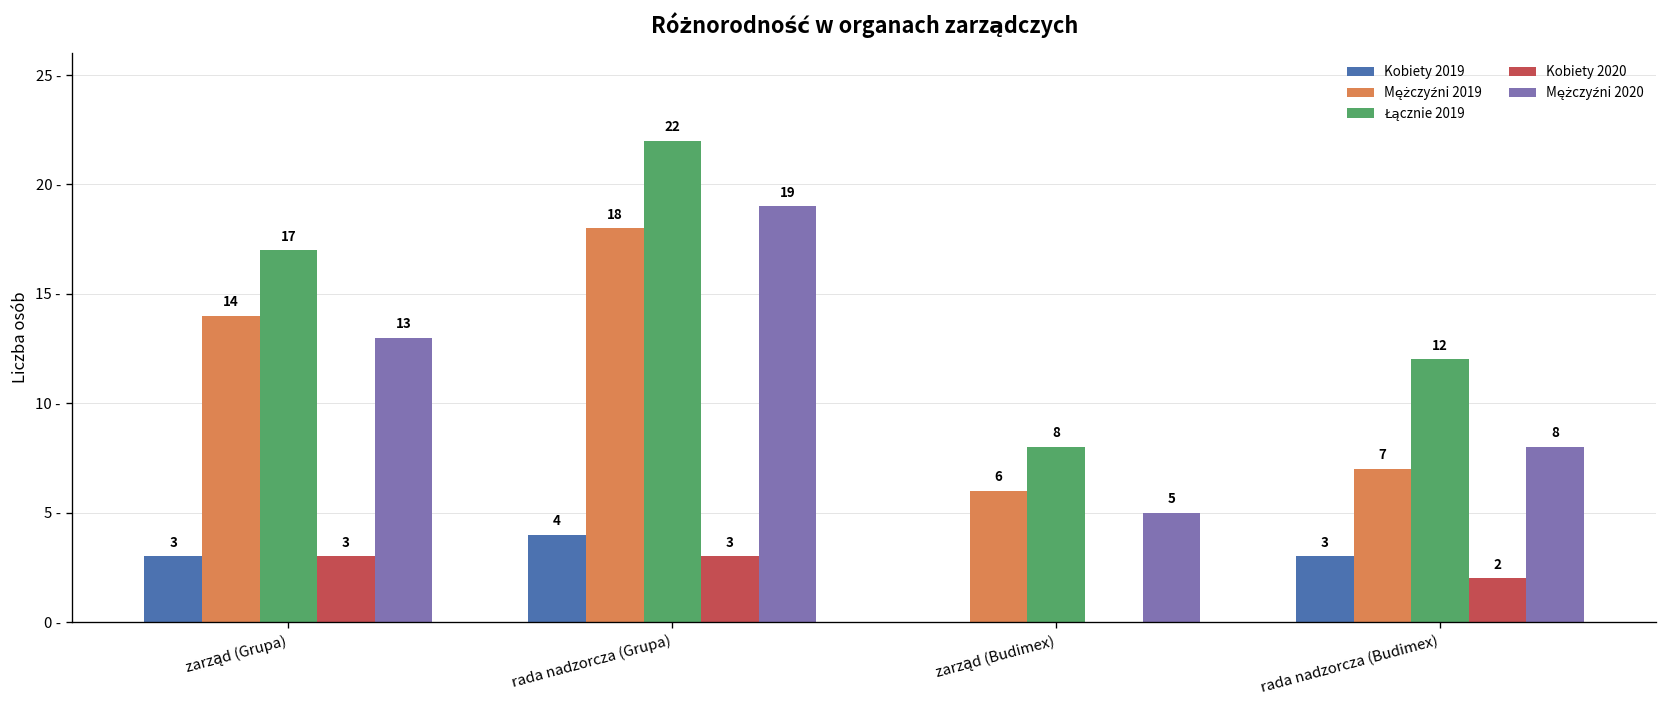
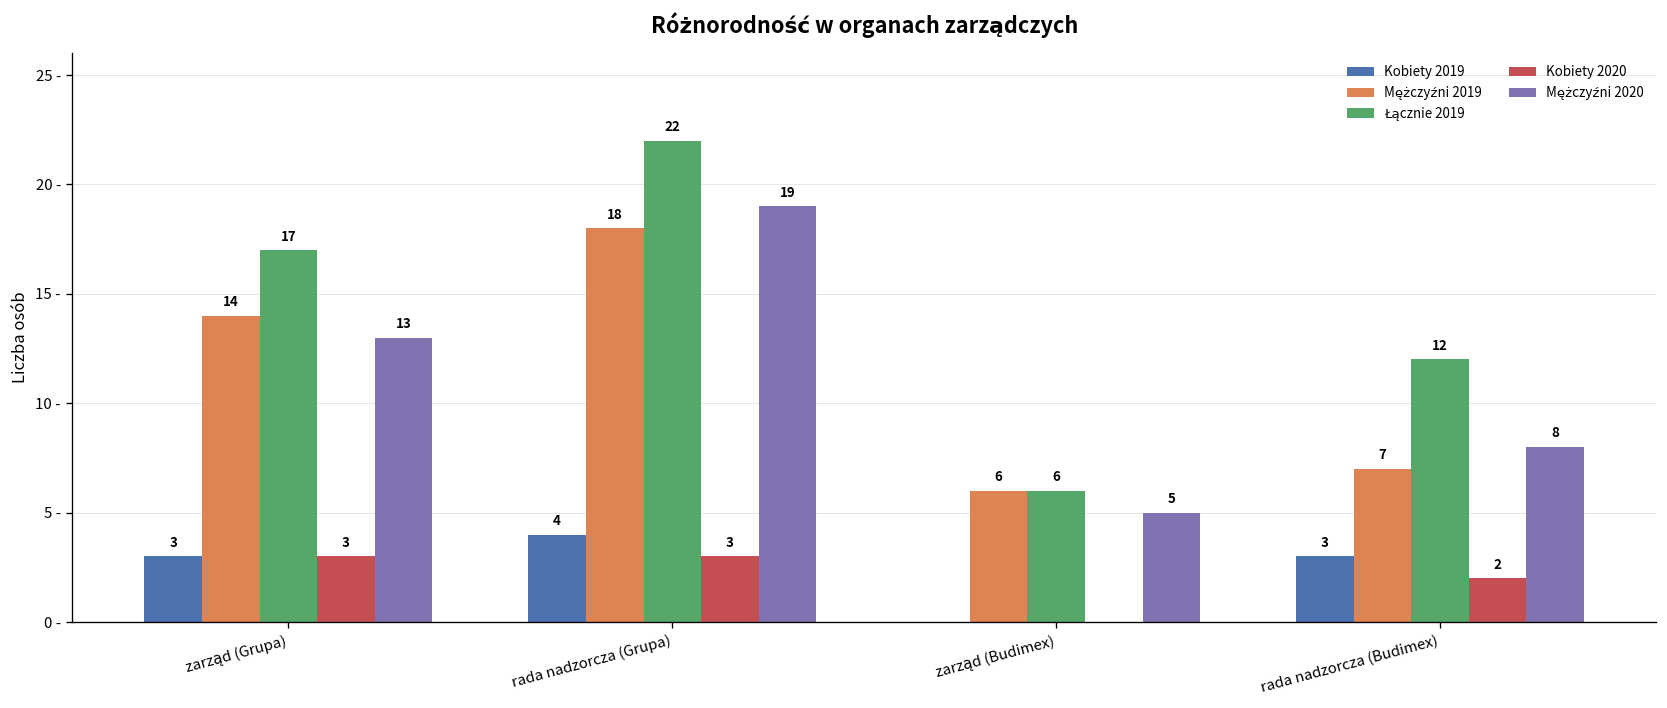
Łącznie 2019, zarząd (Budimex): 8 -> 6
